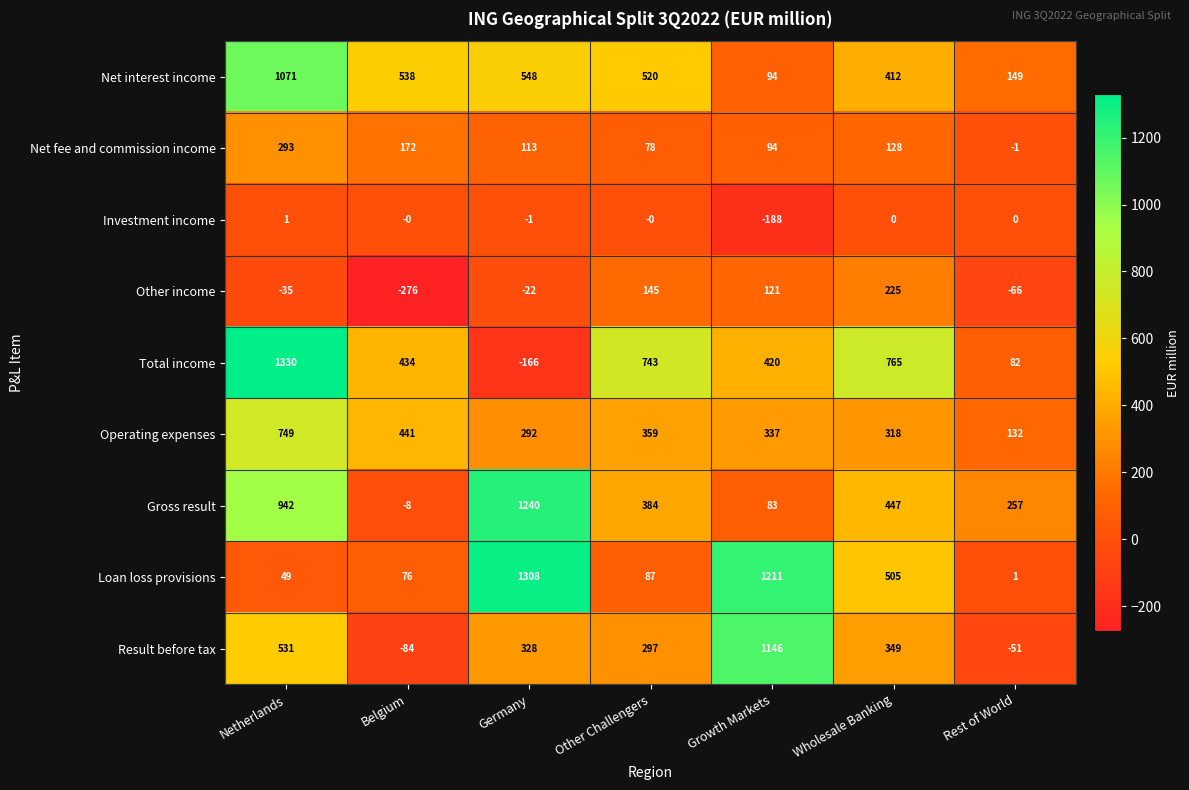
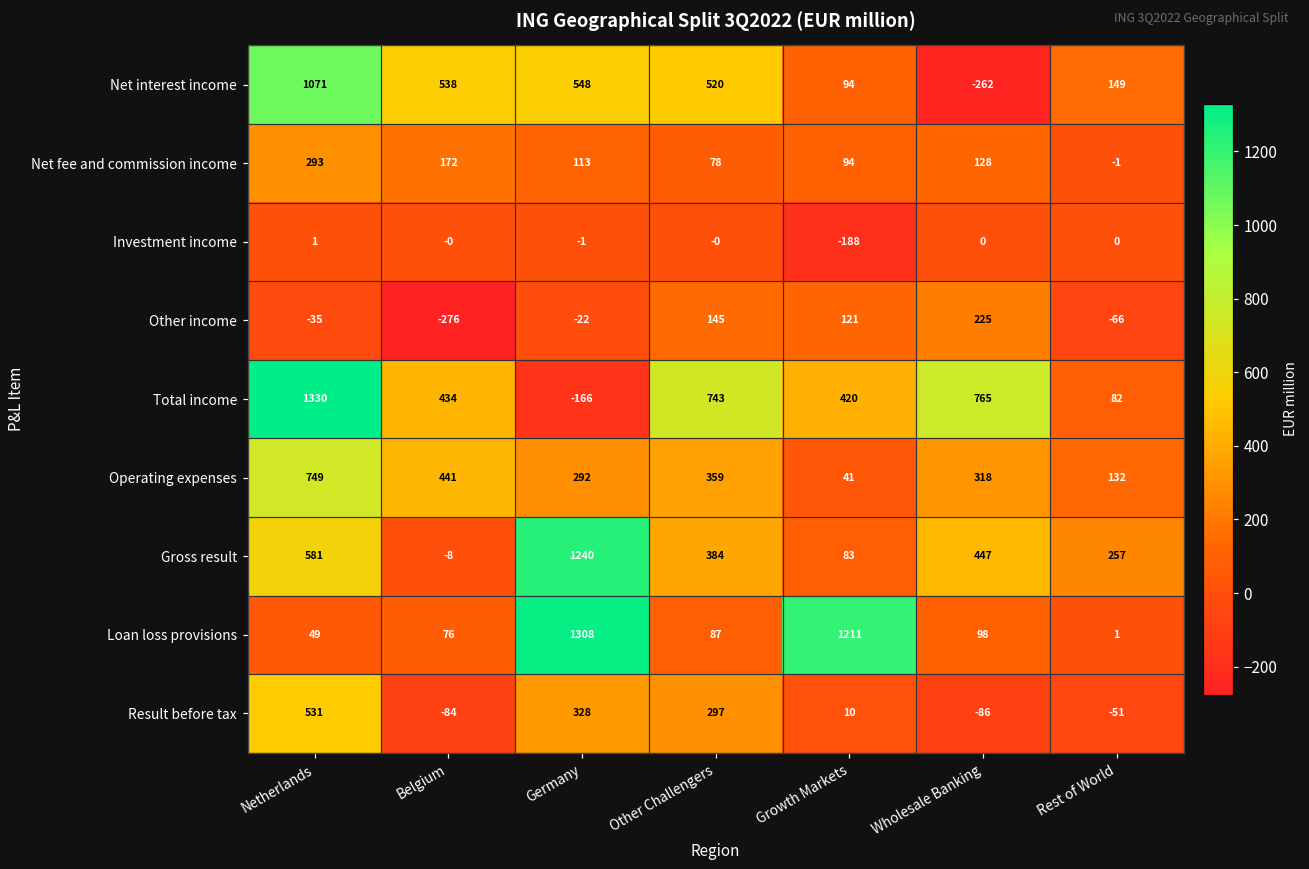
Net interest income, Wholesale Banking: 412 -> -262
Operating expenses, Growth Markets: 337 -> 41
Gross result, Netherlands: 942 -> 581
Loan loss provisions, Wholesale Banking: 505 -> 98
Result before tax, Growth Markets: 1146 -> 10
Result before tax, Wholesale Banking: 349 -> -86
